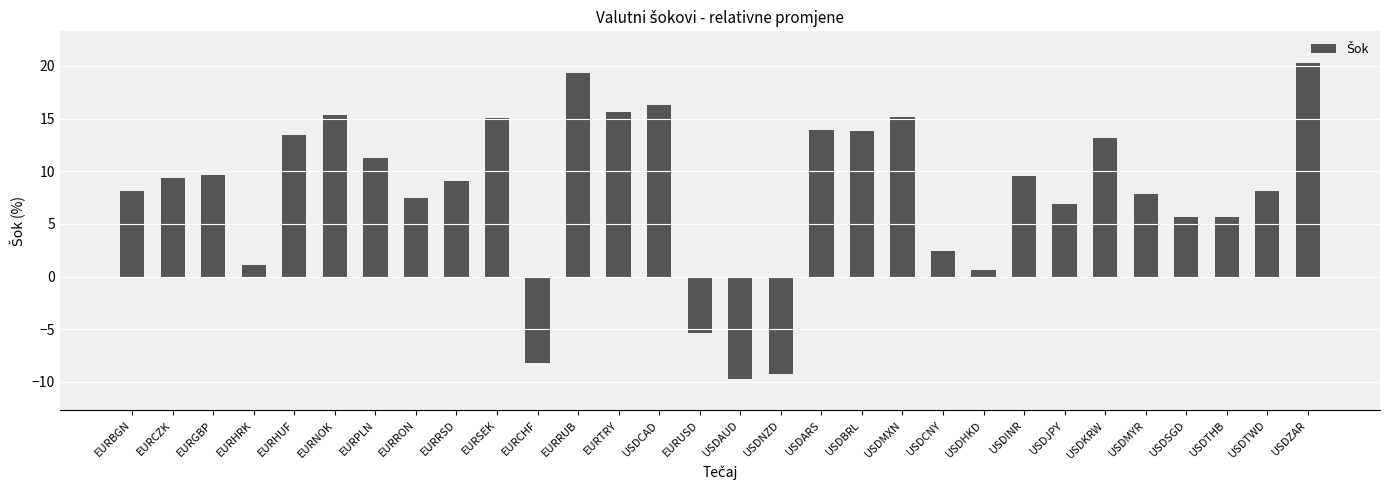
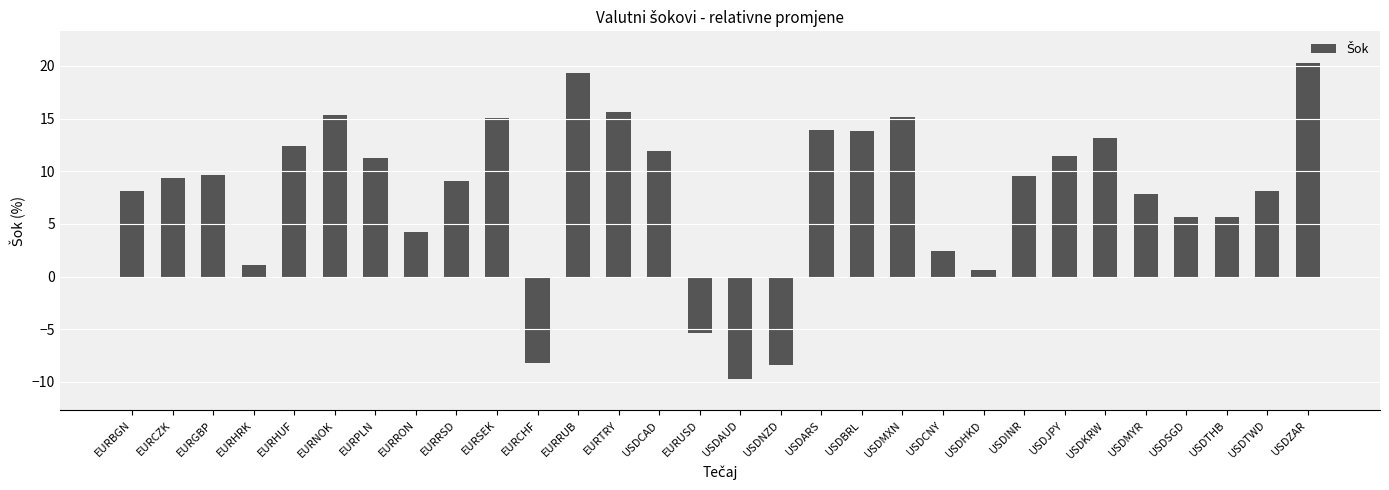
EURHUF: 13.4 -> 12.4
EURRON: 7.4 -> 4.2
USDCAD: 16.3 -> 11.9
USDNZD: -9.3 -> -8.4
USDJPY: 6.9 -> 11.4
